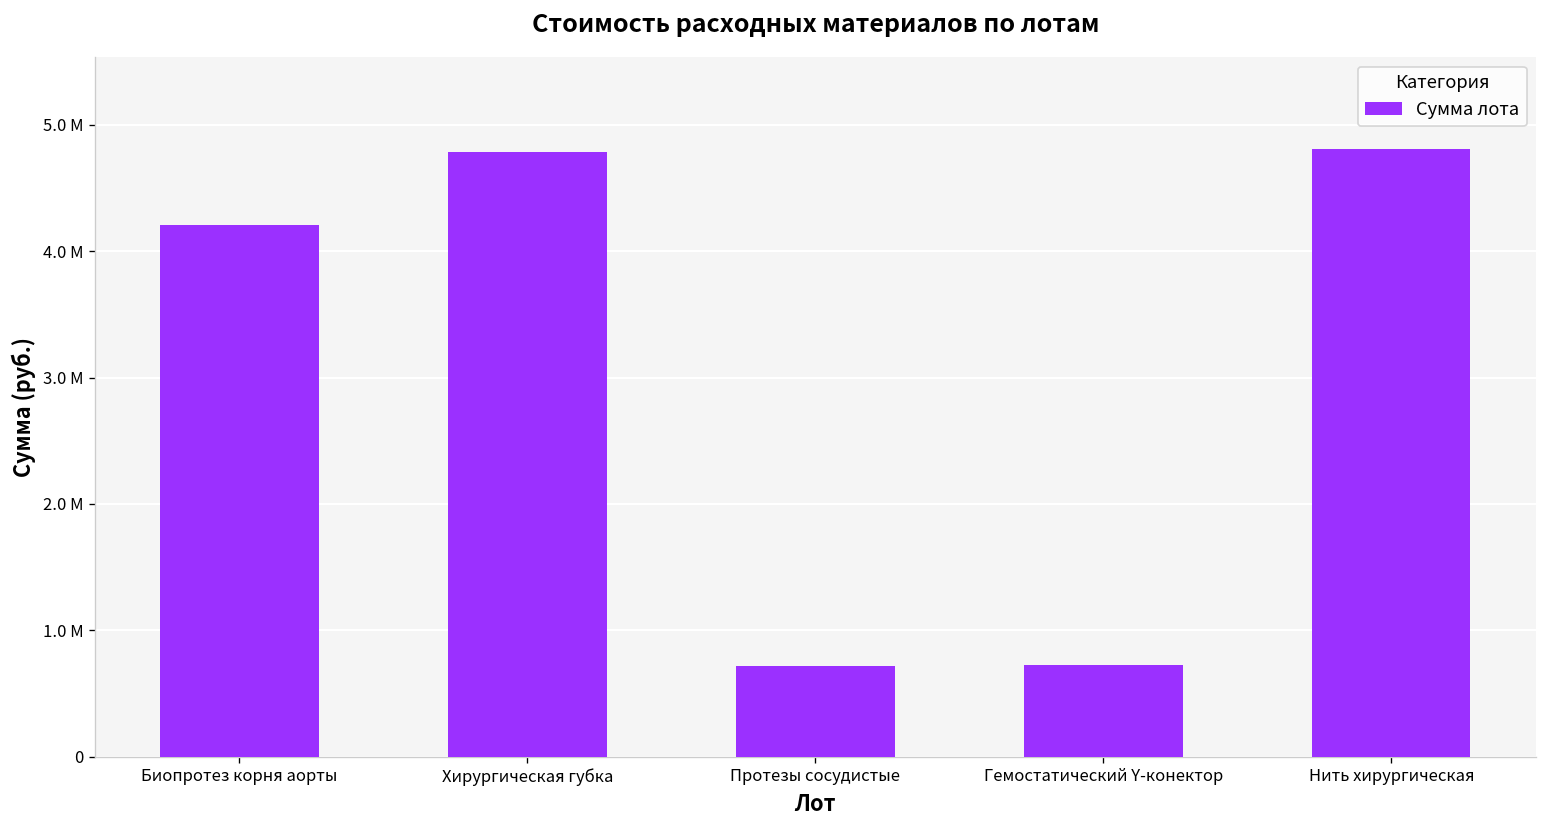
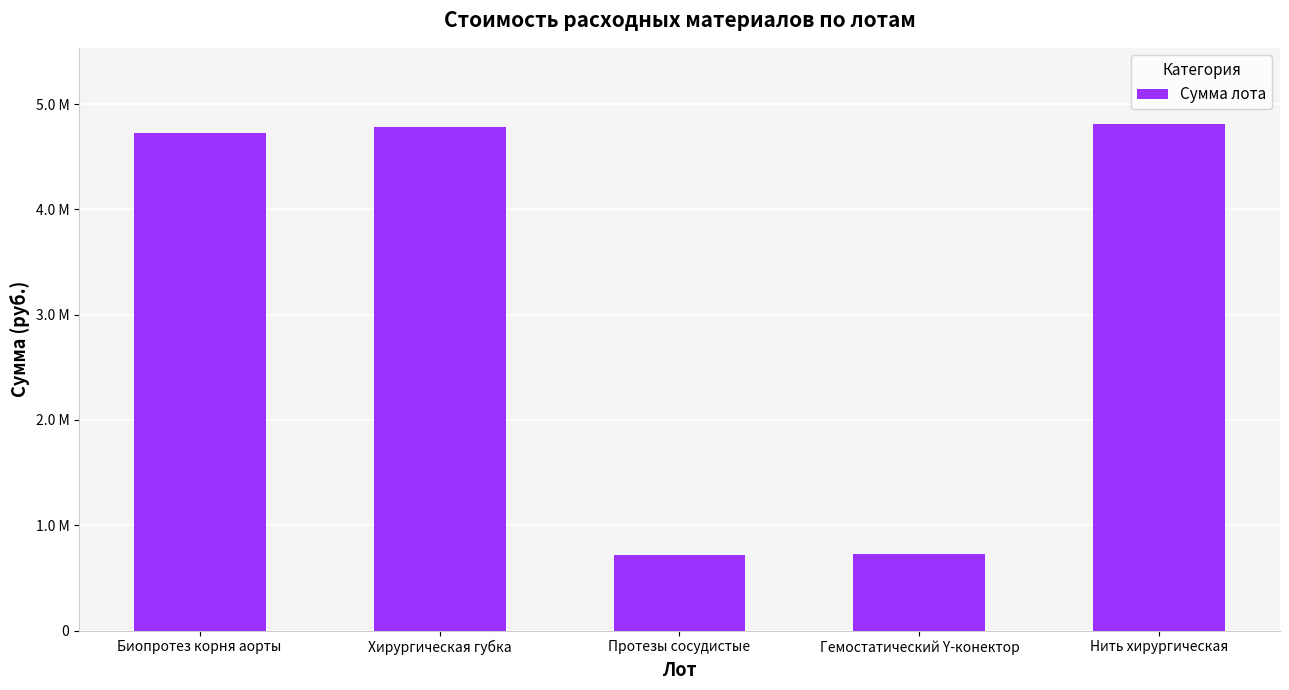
Биопротез корня аорты: 4200000 -> 4730000
